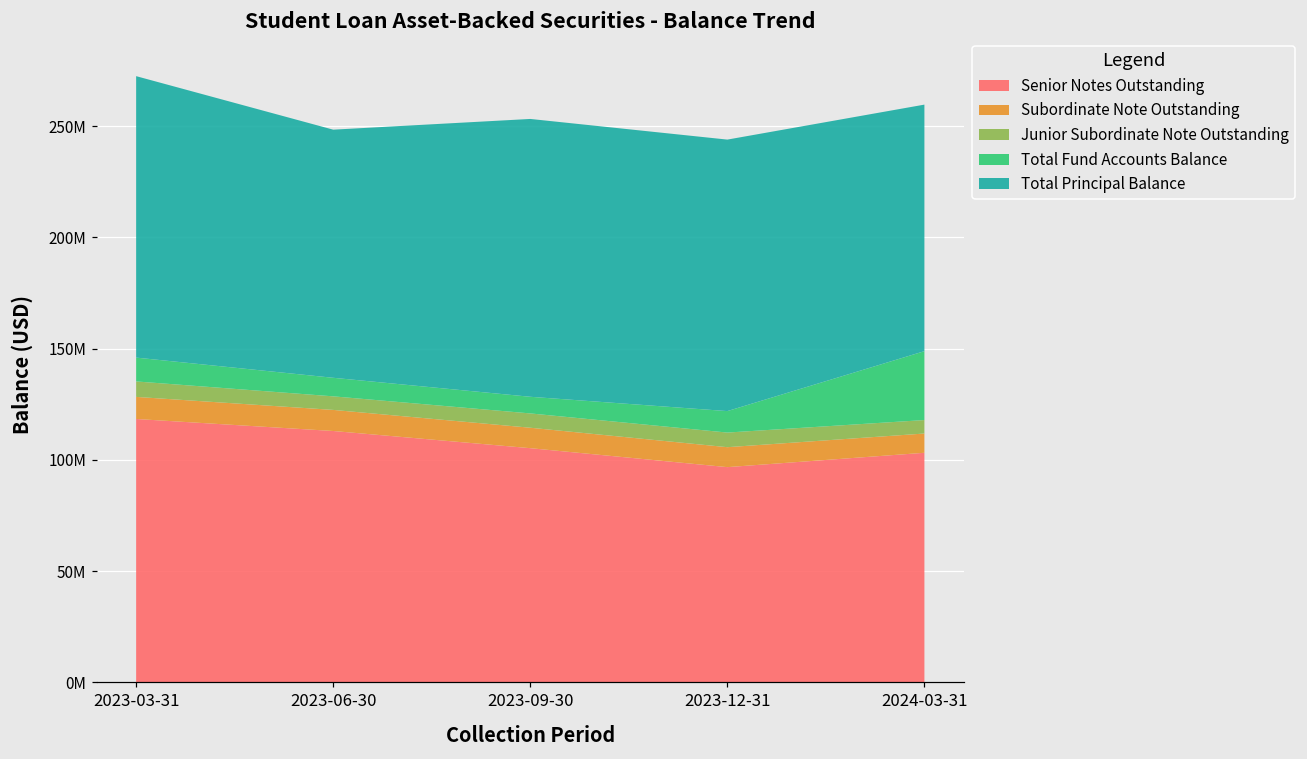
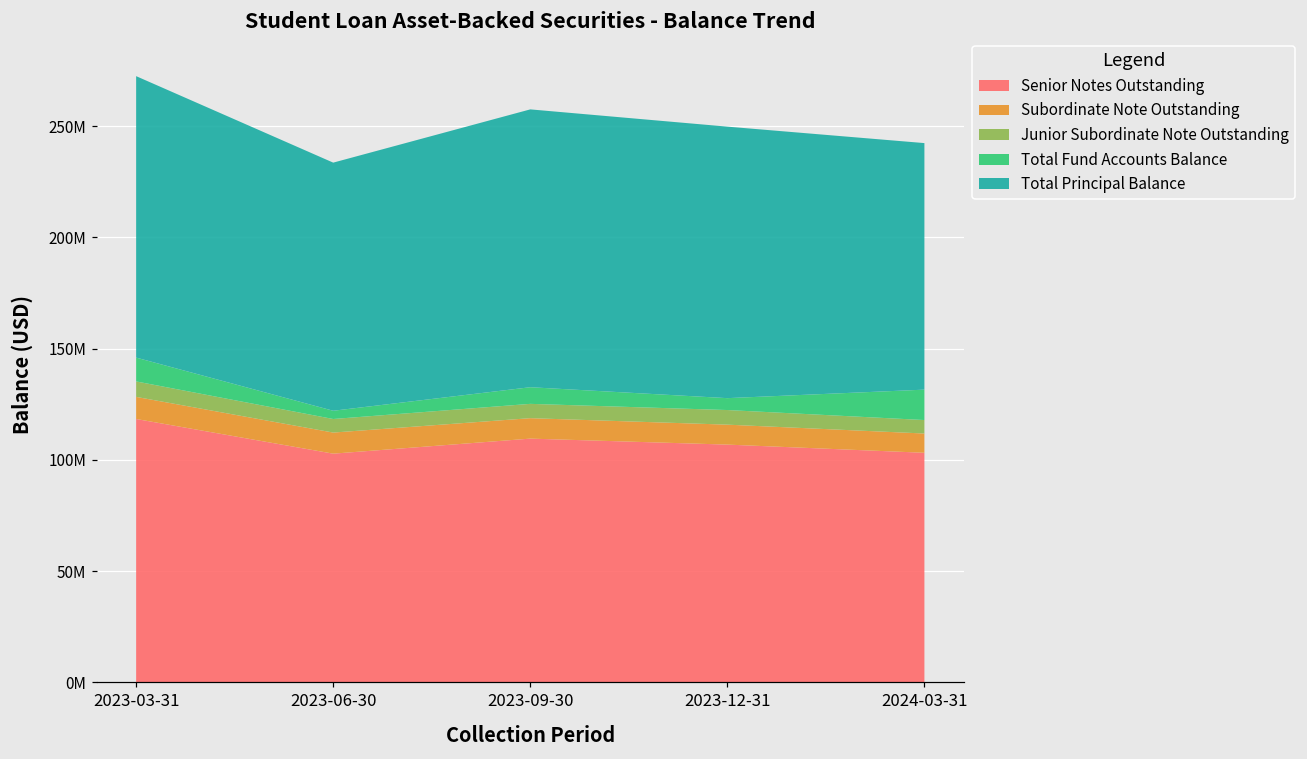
Senior Notes Outstanding, 2023-06-30: 113000000 -> 103000000
Total Fund Accounts Balance, 2023-06-30: 8000000 -> 4000000
Senior Notes Outstanding, 2023-09-30: 105000000 -> 110000000
Senior Notes Outstanding, 2023-12-31: 97000000 -> 107000000
Total Fund Accounts Balance, 2023-12-31: 10000000 -> 5000000
Total Fund Accounts Balance, 2024-03-31: 31000000 -> 14000000
